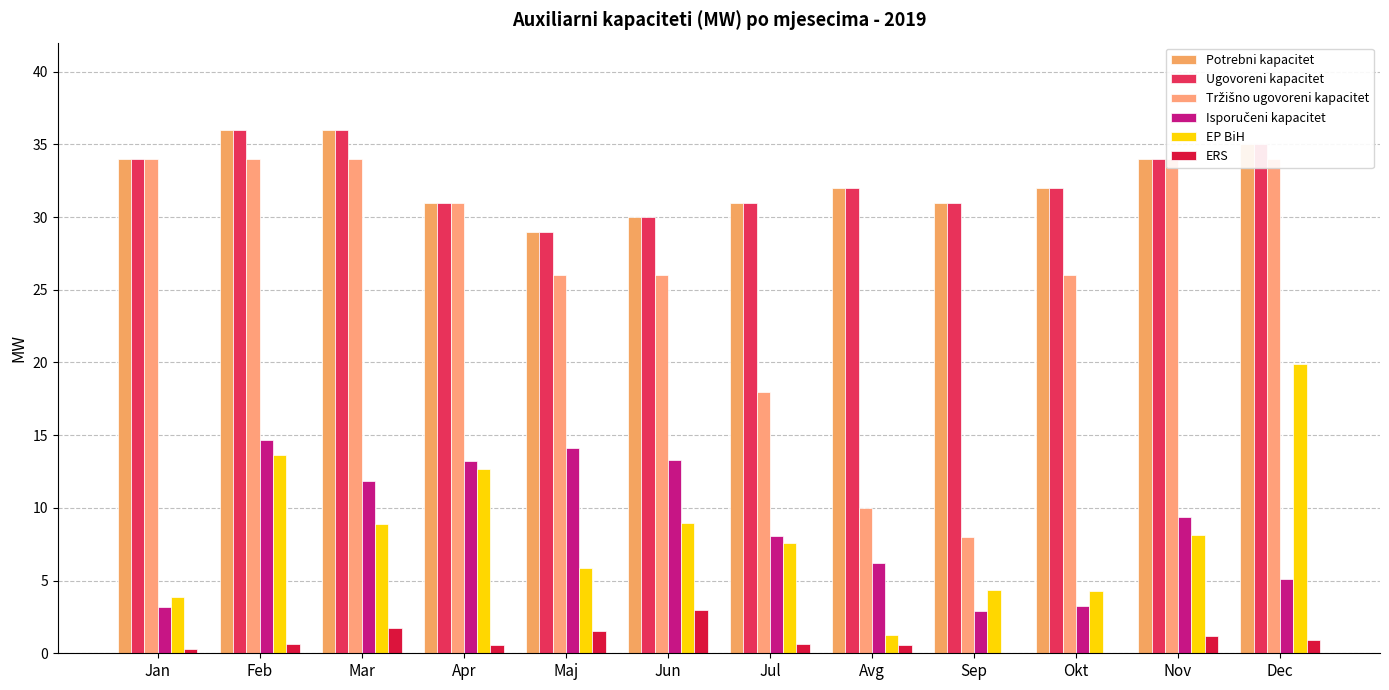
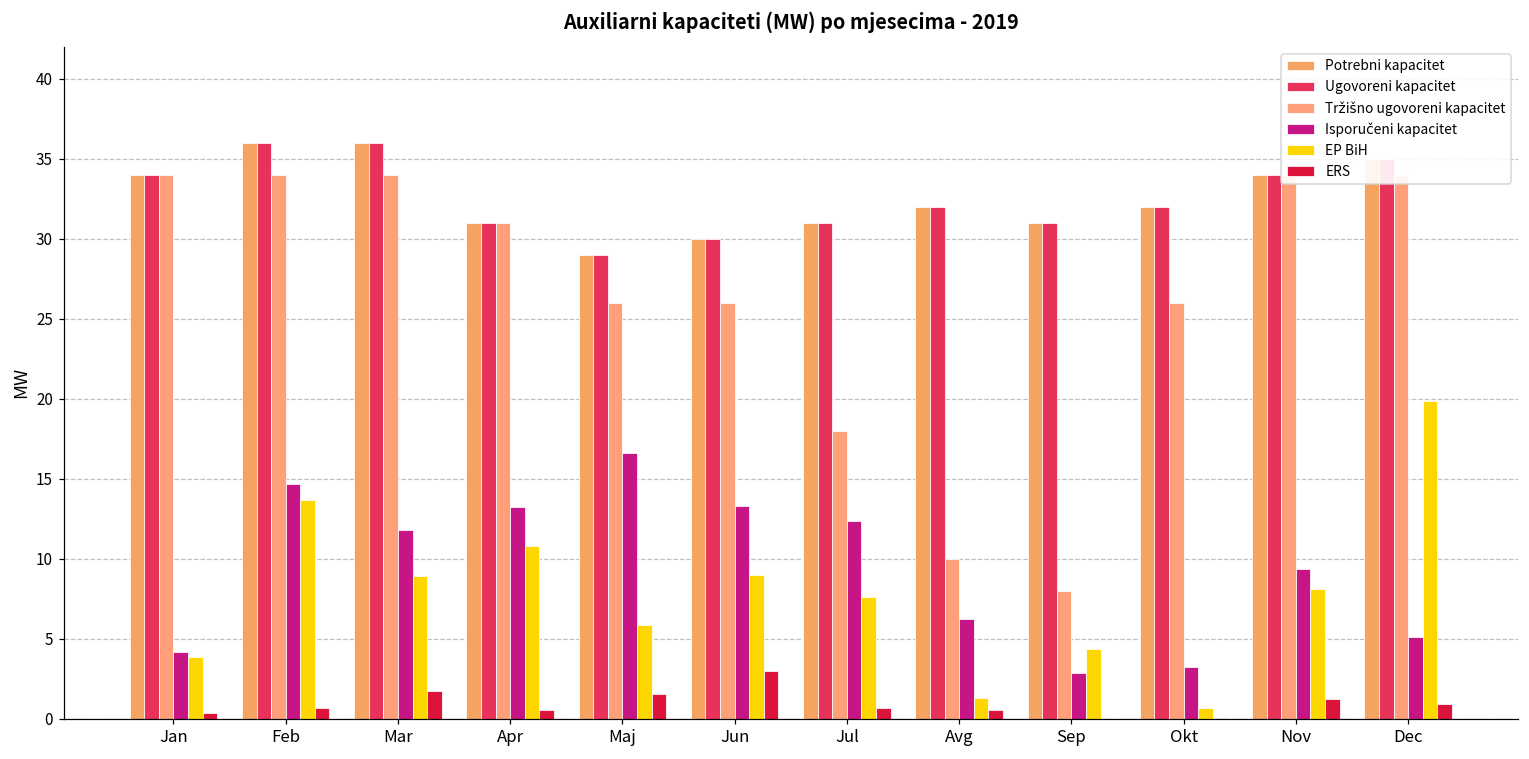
Isporučeni kapacitet, Jan: 3.2 -> 4.2
EP BiH, Apr: 12.7 -> 10.8
Isporučeni kapacitet, Maj: 14.1 -> 16.6
Isporučeni kapacitet, Jul: 8.1 -> 12.4
EP BiH, Okt: 4.3 -> 0.7
